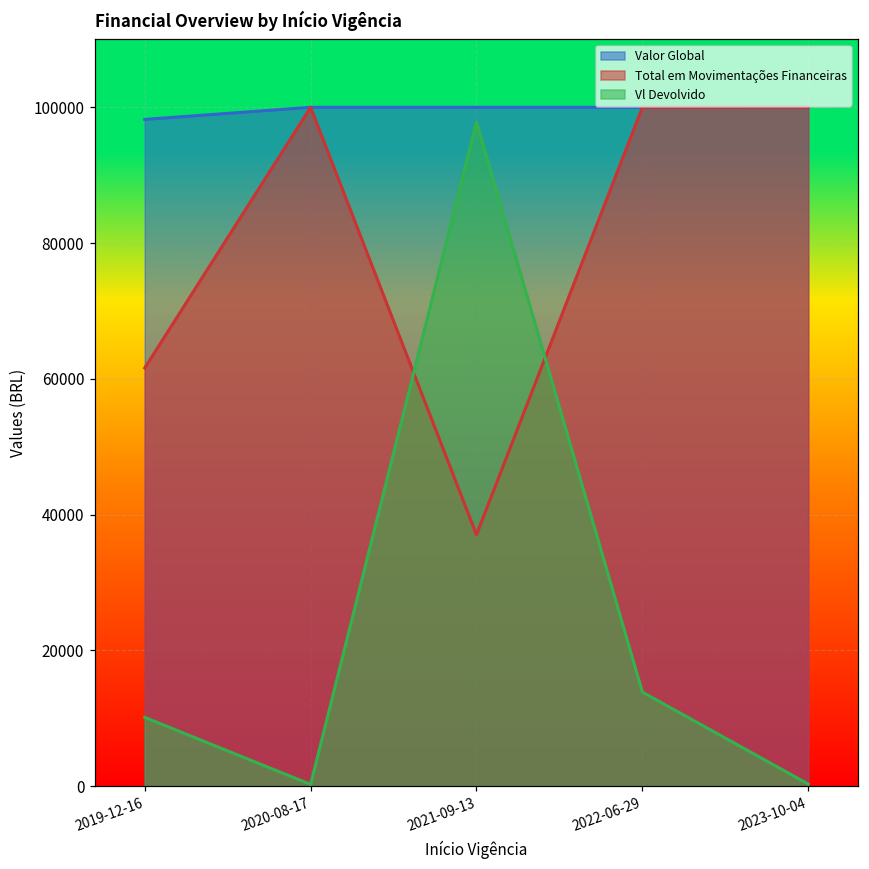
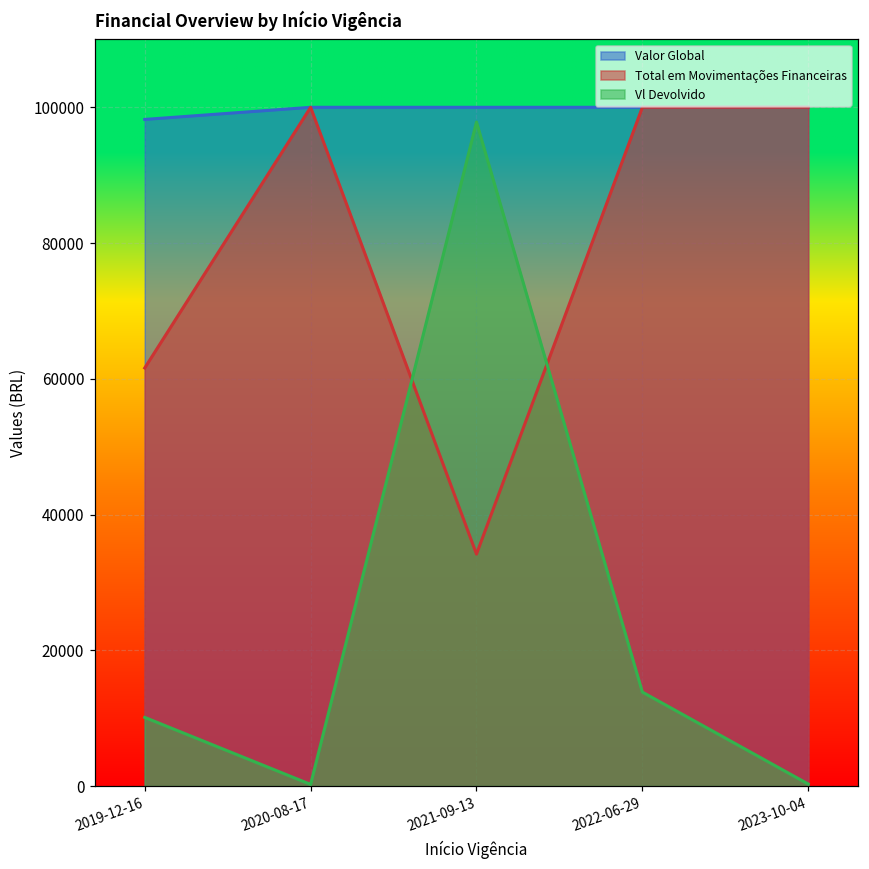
Total em Movimentações Financeiras, 2021-09-13: 37000 -> 34000
